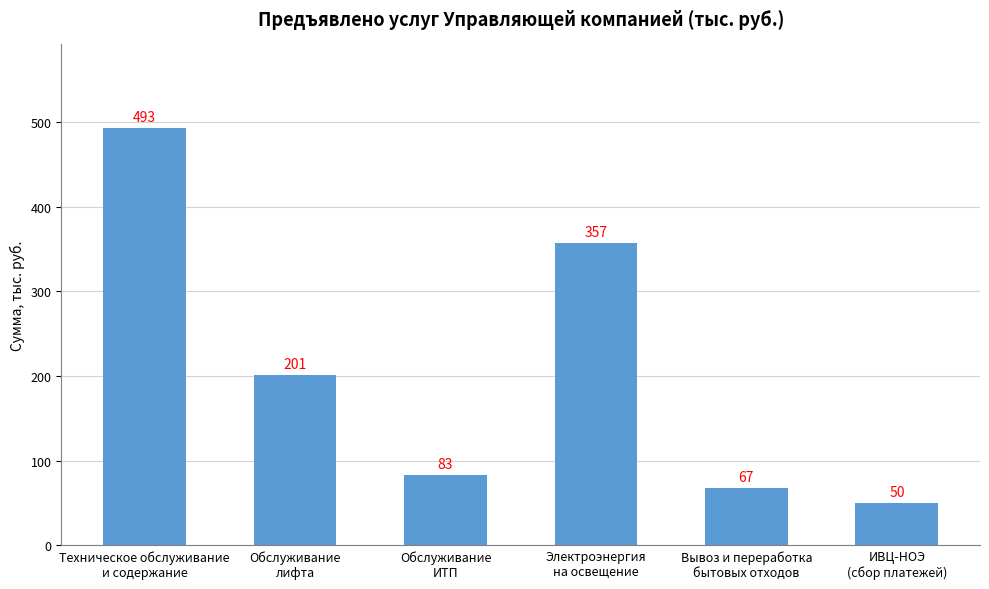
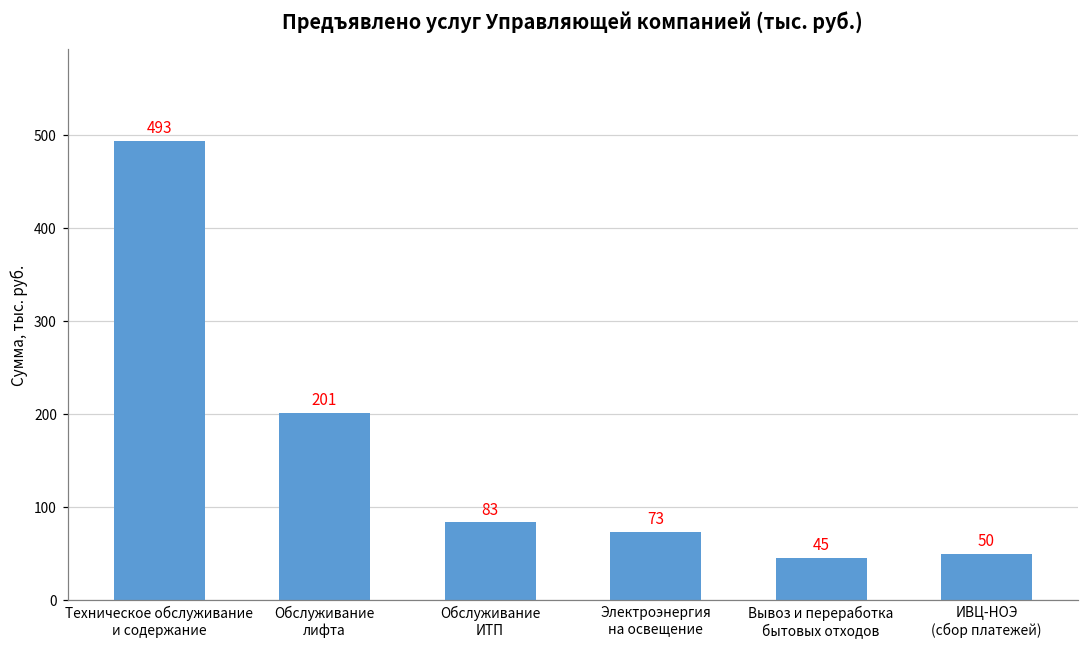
Электроэнергия на освещение: 357 -> 73
Вывоз и переработка бытовых отходов: 67 -> 45
